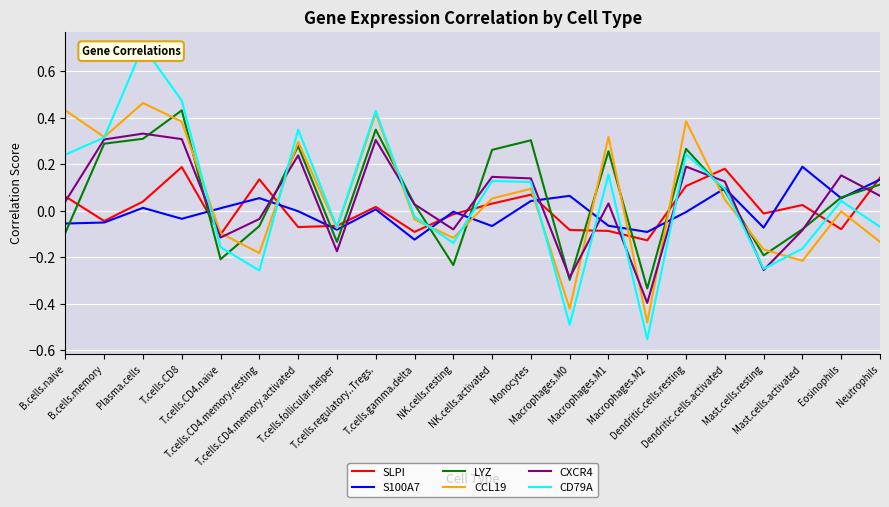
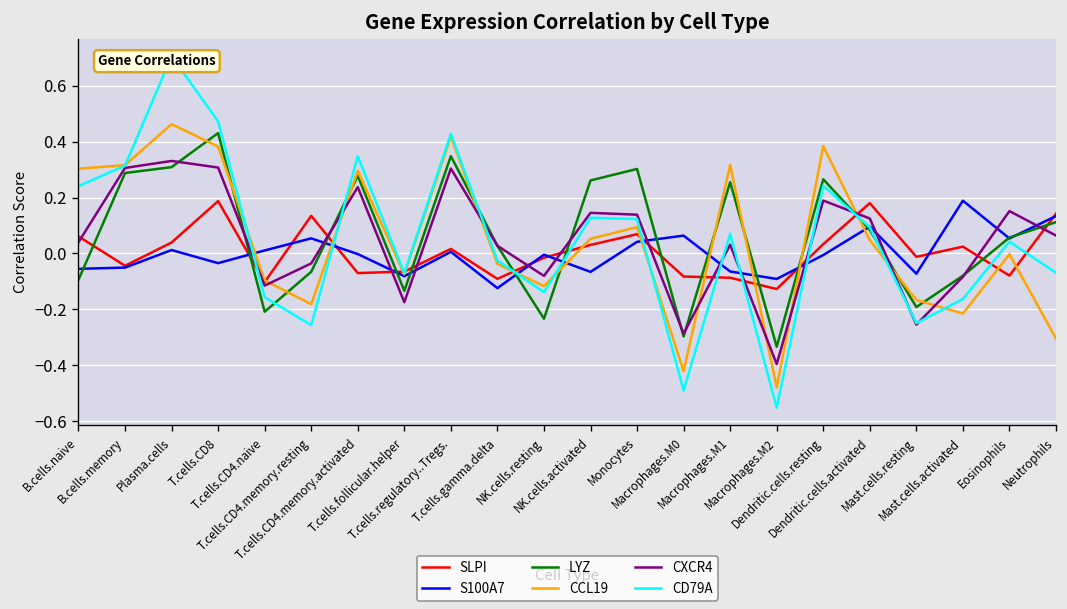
CCL19, B.cells.naive: 0.43 -> 0.30
CD79A, Macrophages.M1: 0.16 -> 0.07
SLPI, Dendritic.cells.resting: 0.11 -> 0.03
CCL19, Neutrophils: -0.13 -> -0.30
